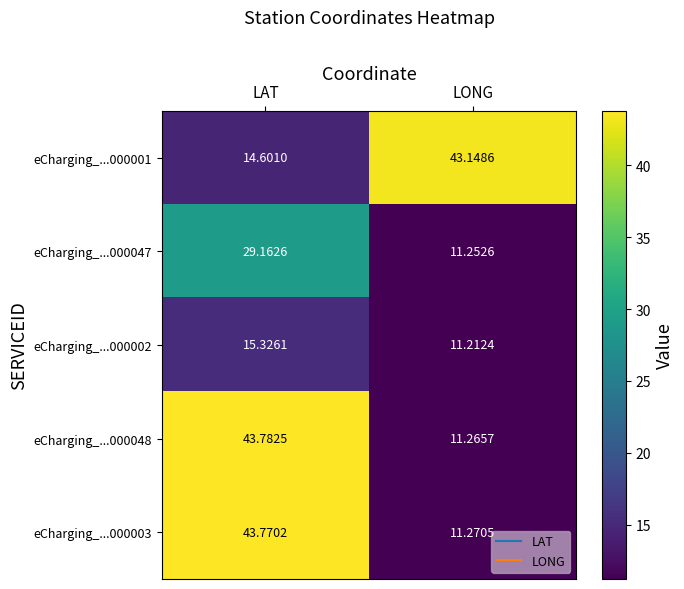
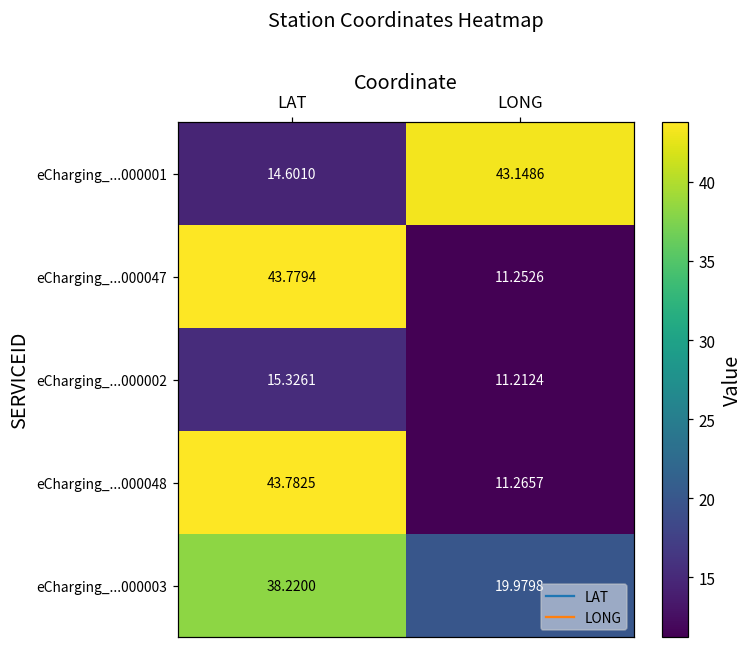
eCharging_...000047, LAT: 29.1626 -> 43.7794
eCharging_...000003, LAT: 43.7702 -> 38.2200
eCharging_...000003, LONG: 11.2705 -> 19.9798
